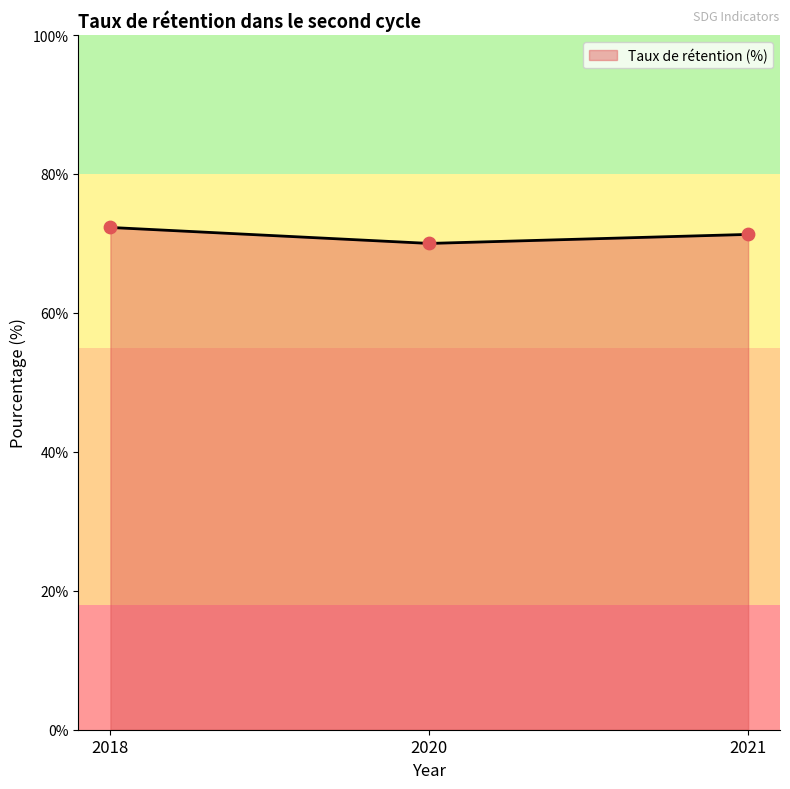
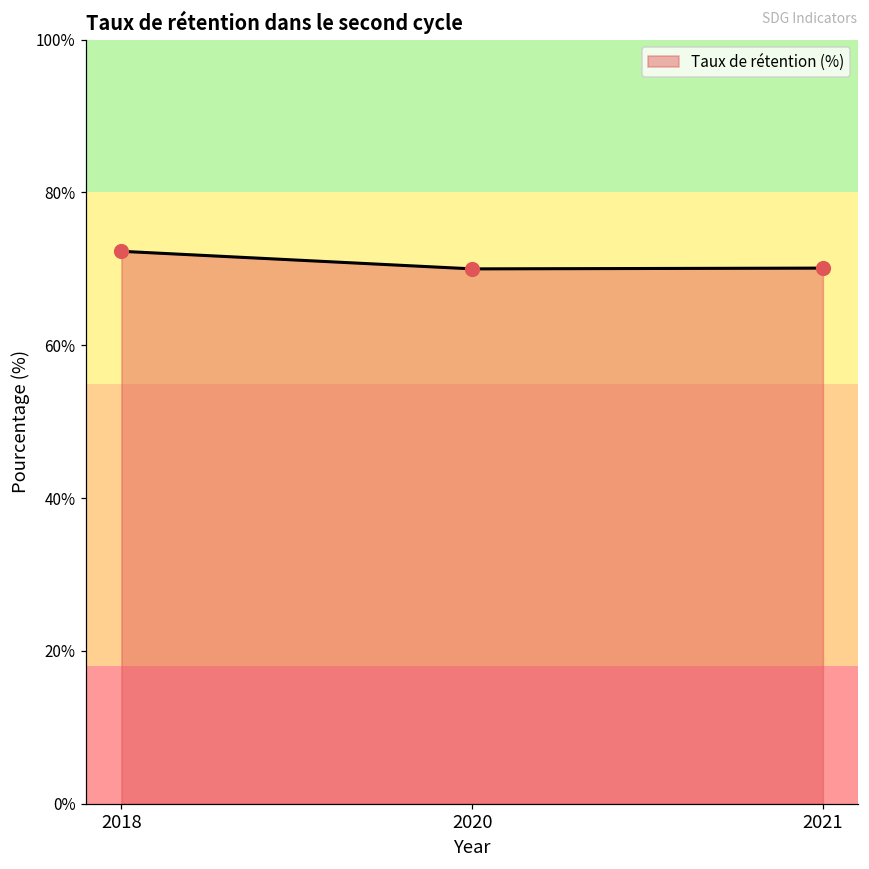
2021: 71% -> 70%
